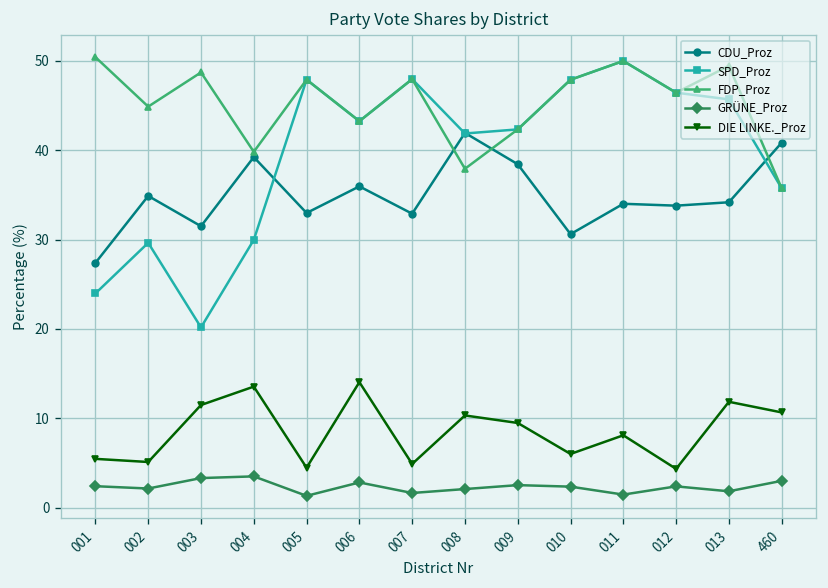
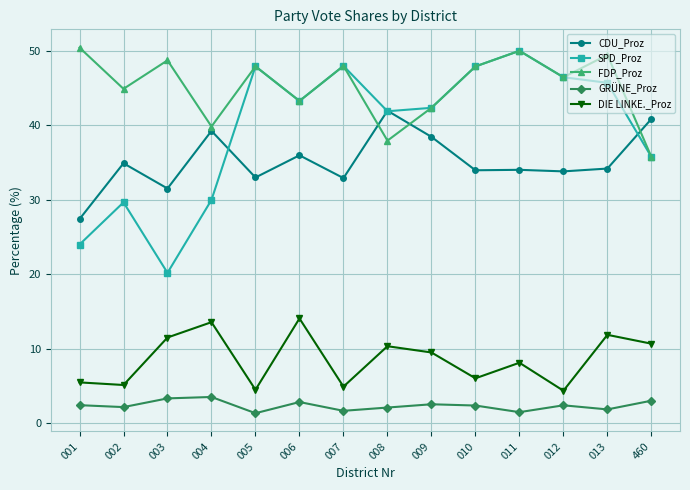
CDU_Proz, 010: 31 -> 34
